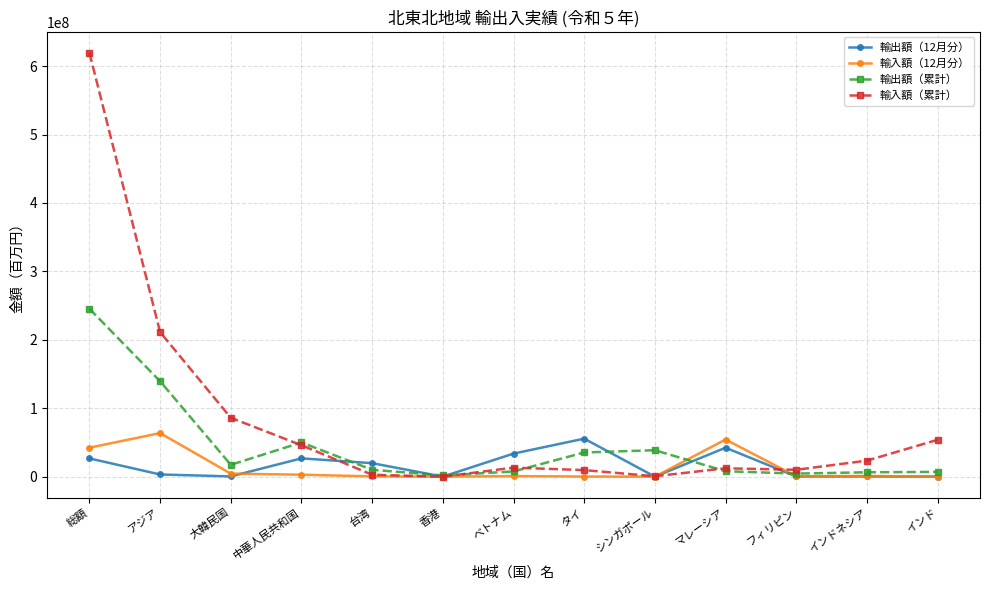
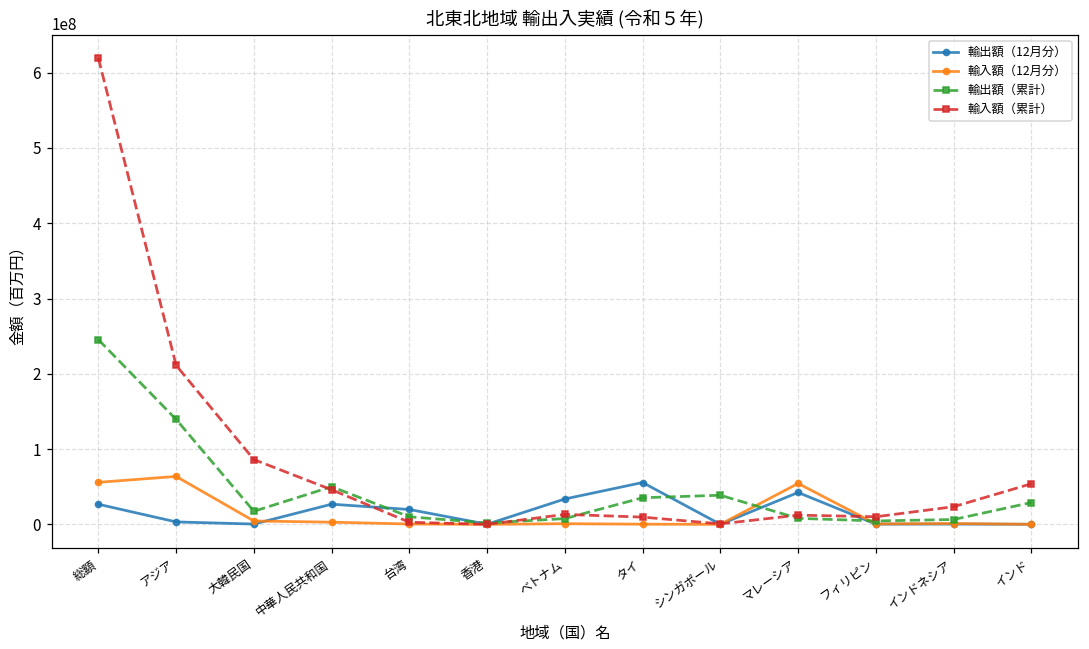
輸入額（12月分）, 総額: 40000000 -> 60000000
輸出額（累計）, インド: 10000000 -> 30000000
